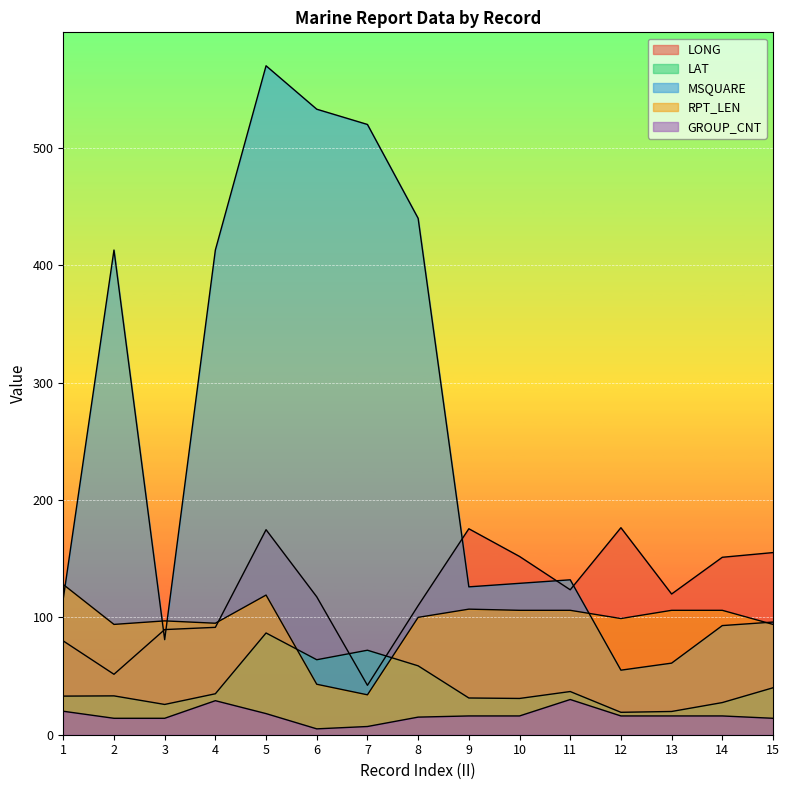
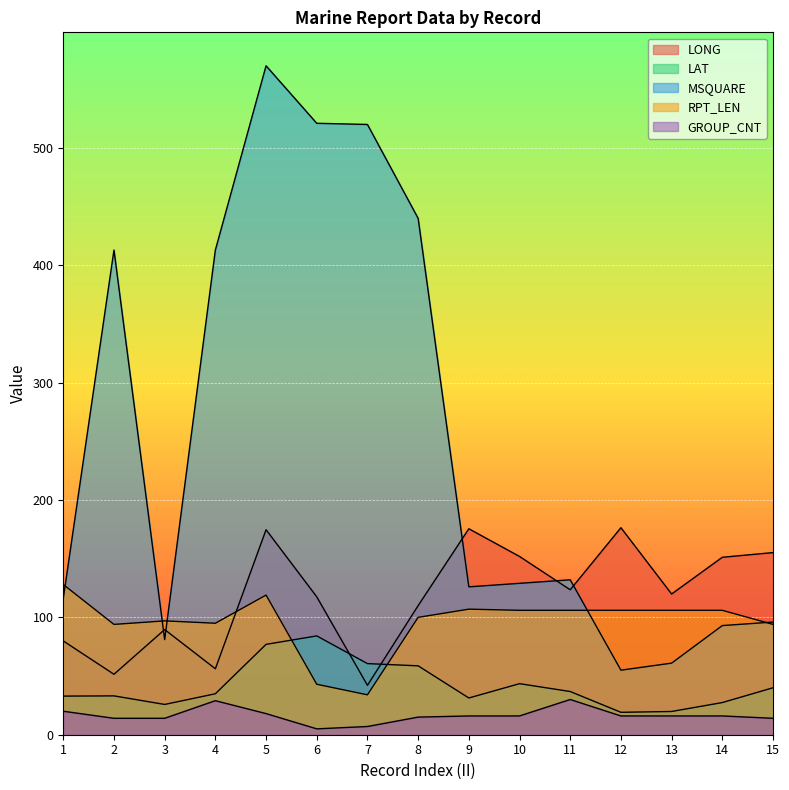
LONG, 4: 92 -> 56
LAT, 5: 87 -> 77
LAT, 6: 64 -> 84
MSQUARE, 6: 533 -> 521
LAT, 7: 72 -> 61
LAT, 10: 31 -> 44
RPT_LEN, 12: 99 -> 106
